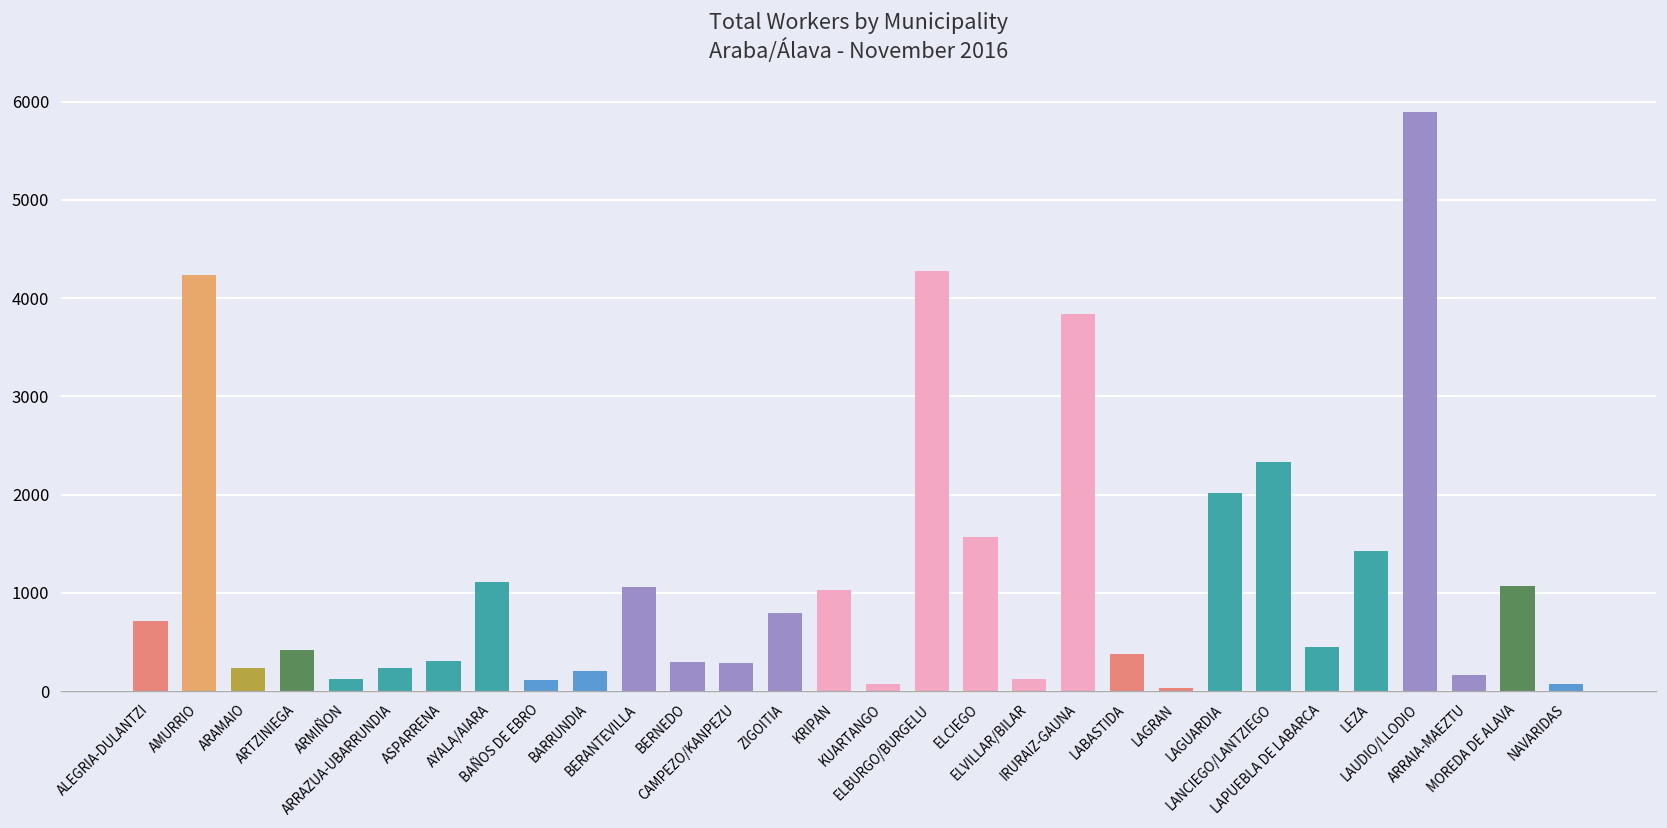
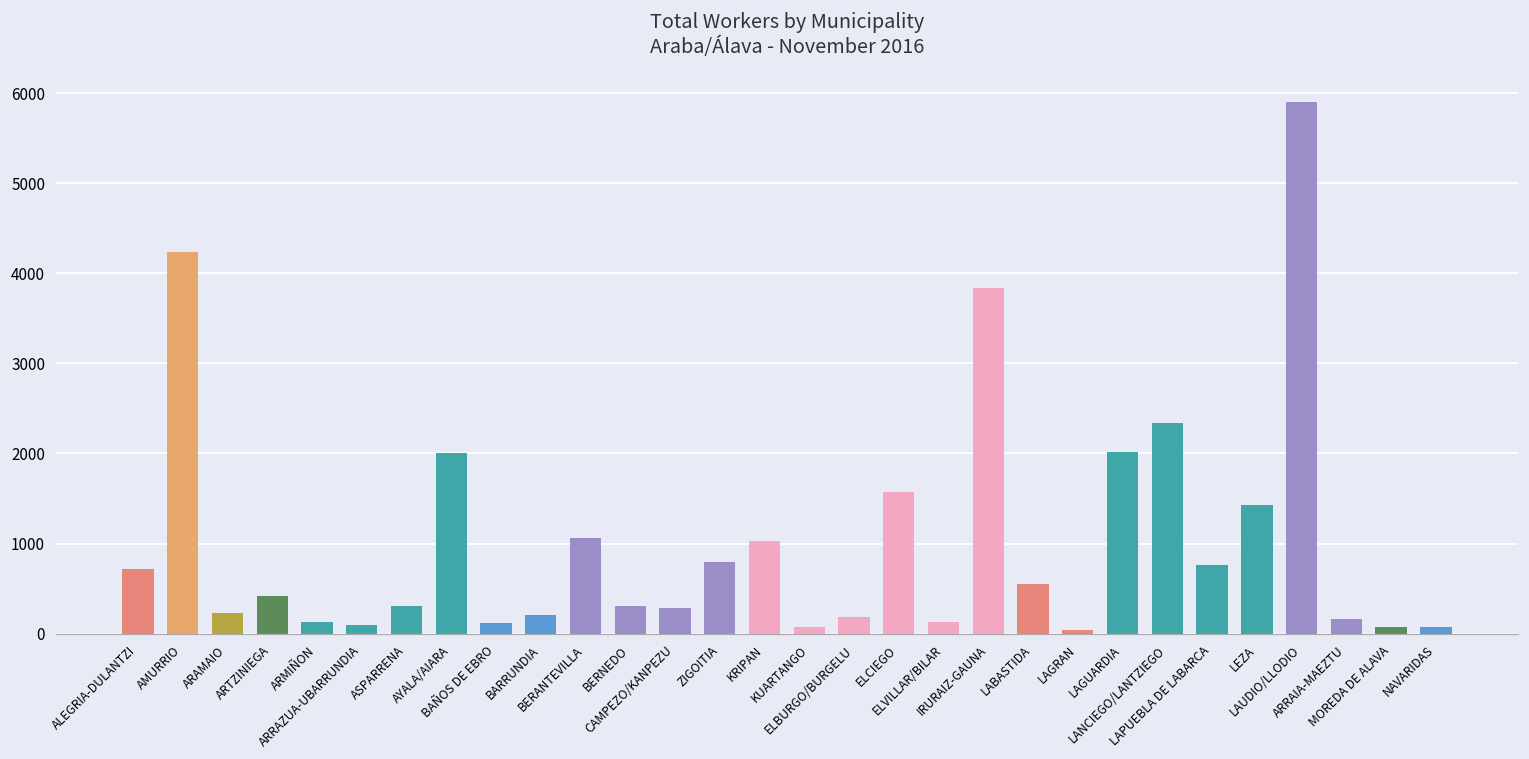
ARRAZUA-UBARRUNDIA: 200 -> 100
AYALA/AIARA: 1100 -> 2000
ELBURGO/BURGELU: 4300 -> 200
LABASTIDA: 400 -> 600
LAPUEBLA DE LABARCA: 400 -> 800
MOREDA DE ALAVA: 1100 -> 100
